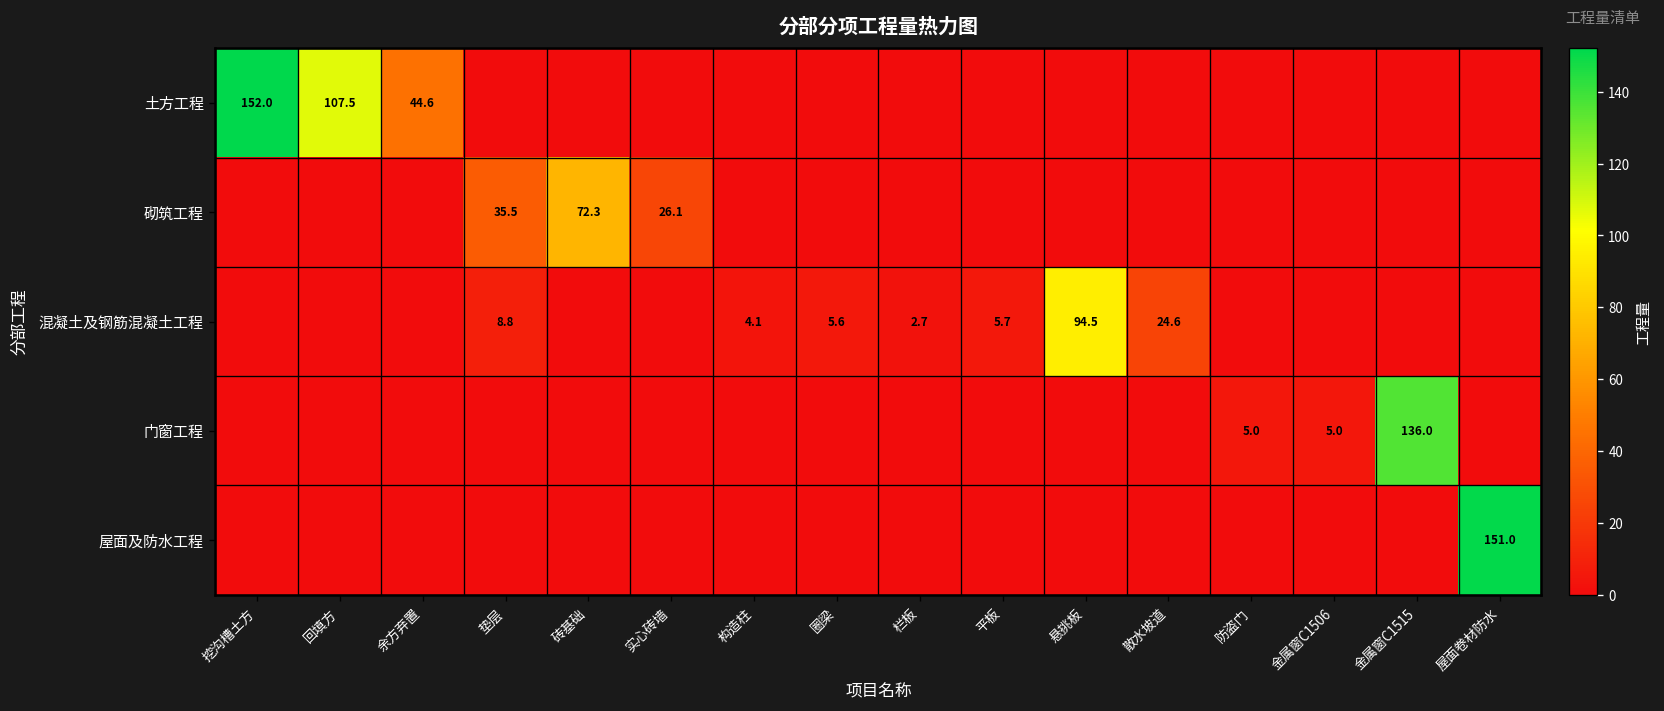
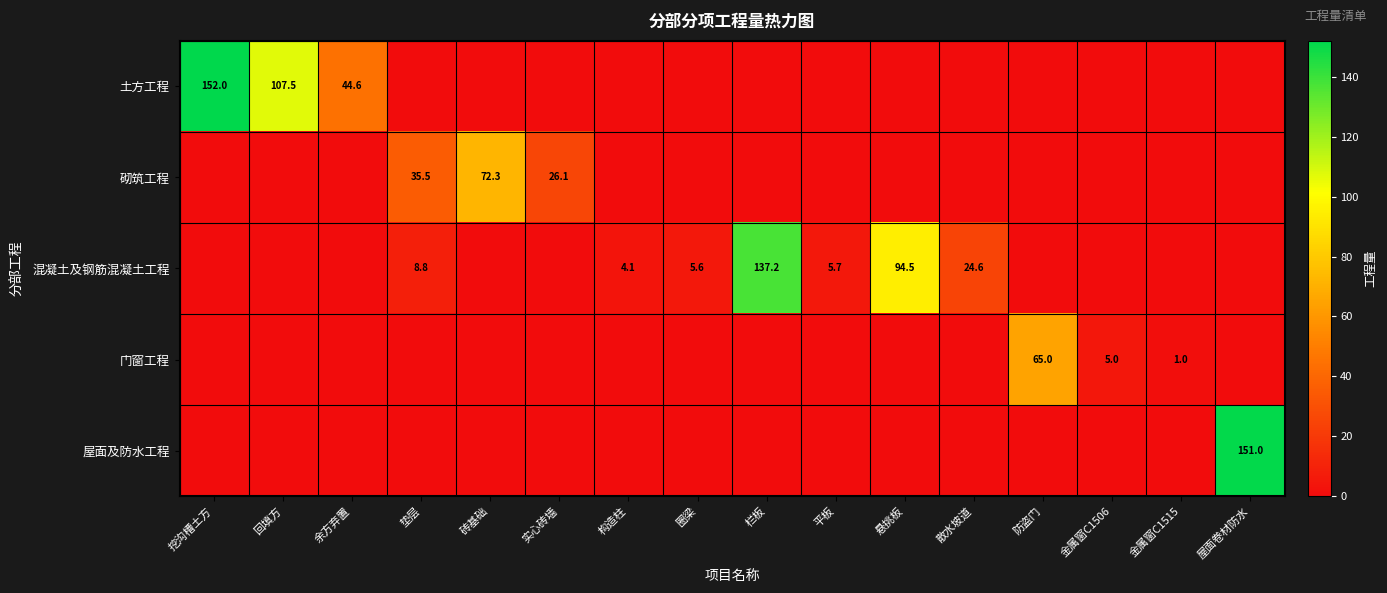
混凝土及钢筋混凝土工程, 栏板: 2.7 -> 137.2
门窗工程, 防盗门: 5.0 -> 65.0
门窗工程, 金属窗C1515: 136.0 -> 1.0
